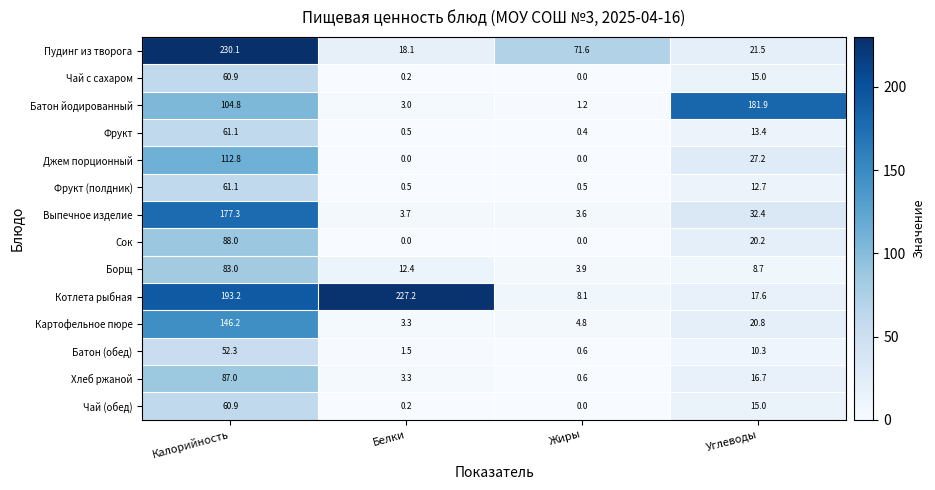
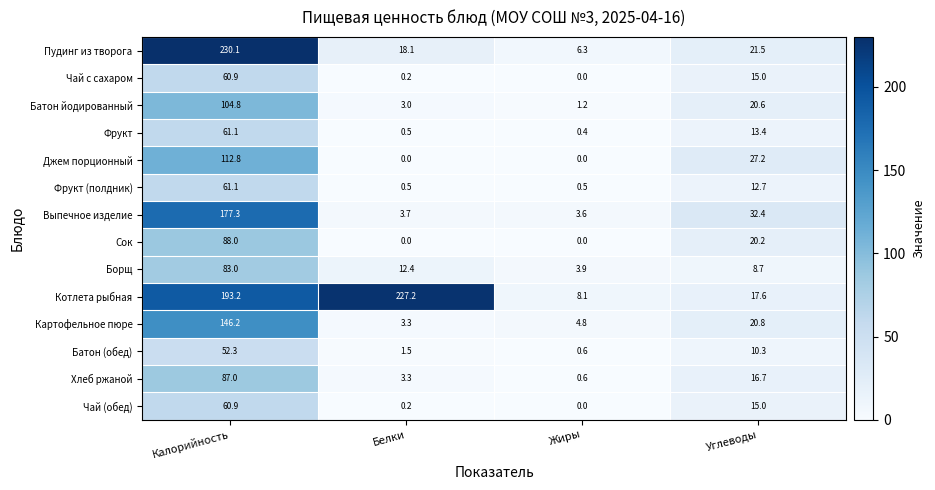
Пудинг из творога, Жиры: 71.6 -> 6.3
Батон йодированный, Углеводы: 181.9 -> 20.6
